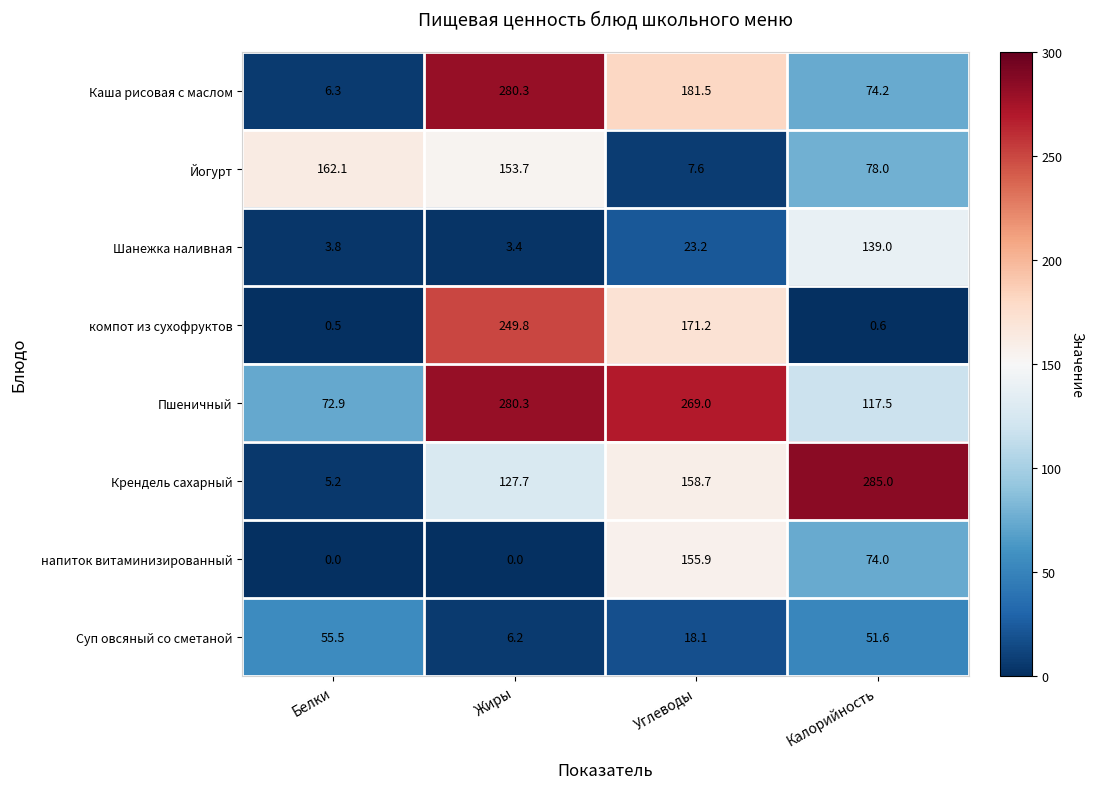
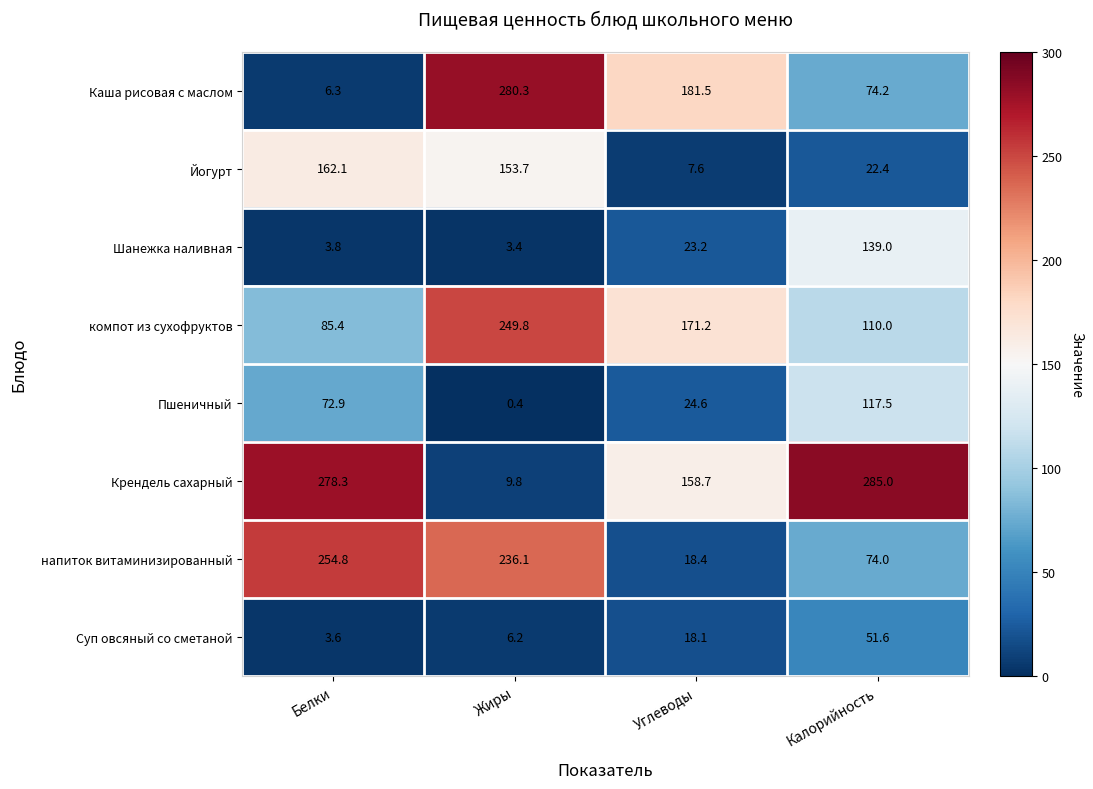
Йогурт, Калорийность: 78.0 -> 22.4
компот из сухофруктов, Белки: 0.5 -> 85.4
компот из сухофруктов, Калорийность: 0.6 -> 110.0
Пшеничный, Жиры: 280.3 -> 0.4
Пшеничный, Углеводы: 269.0 -> 24.6
Крендель сахарный, Белки: 5.2 -> 278.3
Крендель сахарный, Жиры: 127.7 -> 9.8
напиток витаминизированный, Белки: 0.0 -> 254.8
напиток витаминизированный, Жиры: 0.0 -> 236.1
напиток витаминизированный, Углеводы: 155.9 -> 18.4
Суп овсяный со сметаной, Белки: 55.5 -> 3.6
